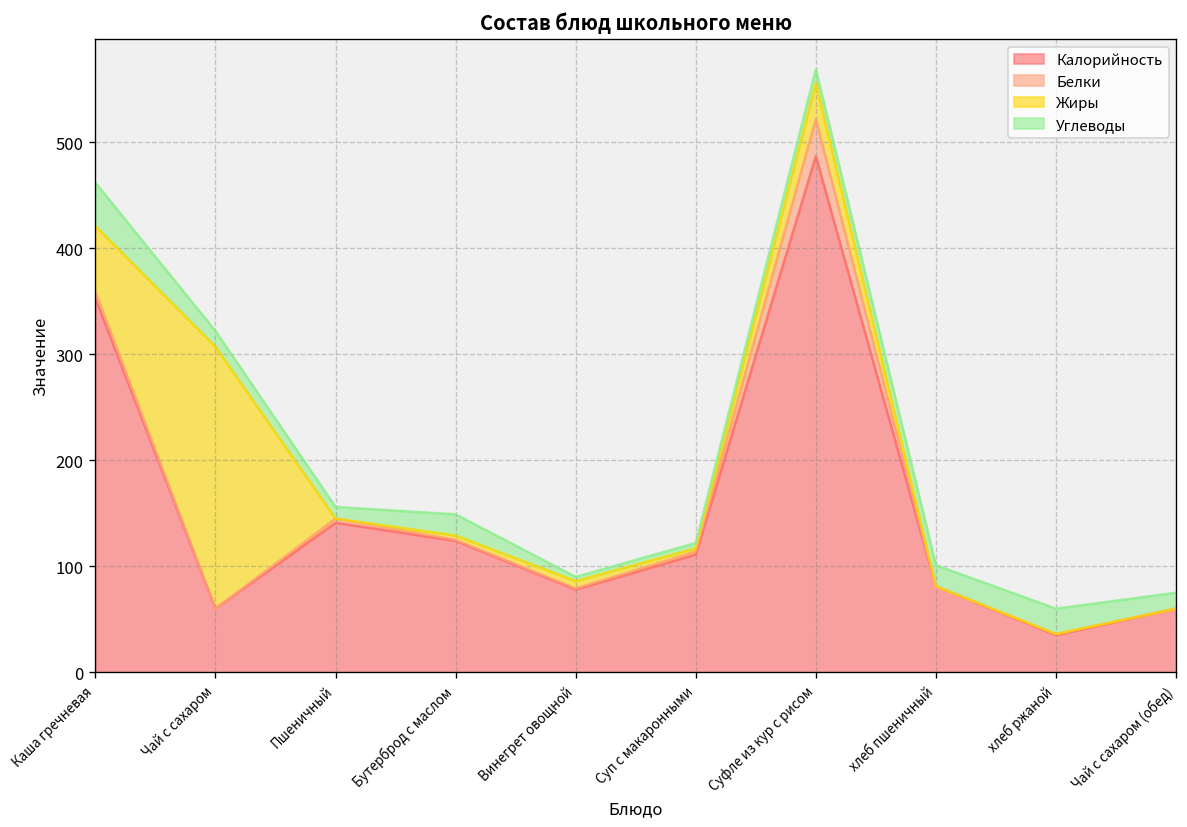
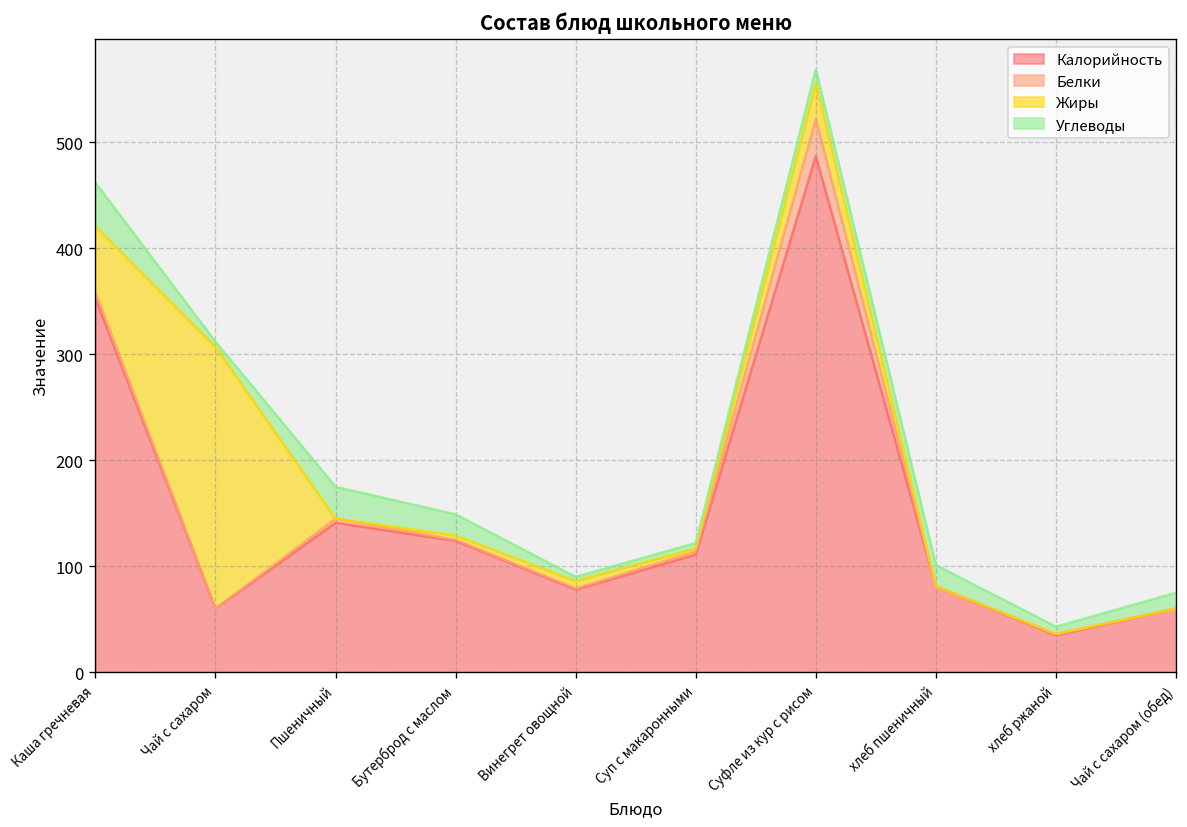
Углеводы, Чай с сахаром: 20 -> 10
Углеводы, Пшеничный: 10 -> 30
Углеводы, хлеб ржаной: 20 -> 10
